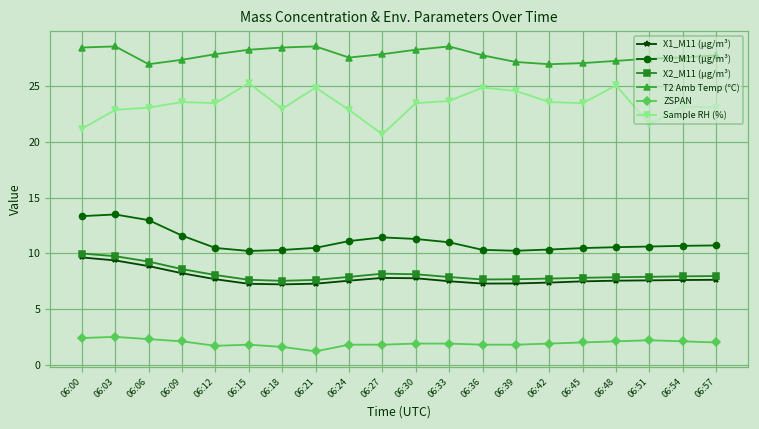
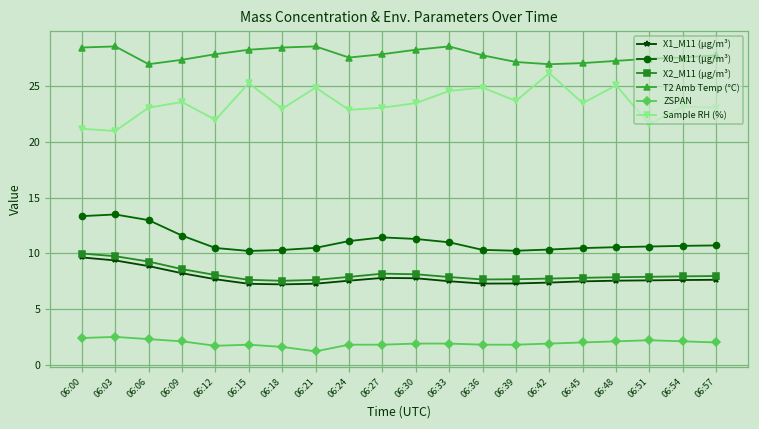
Sample RH (%), 06:03: 22.9 -> 21.0
Sample RH (%), 06:12: 23.5 -> 22.0
Sample RH (%), 06:27: 20.7 -> 23.1
Sample RH (%), 06:33: 23.7 -> 24.6
Sample RH (%), 06:39: 24.6 -> 23.7
Sample RH (%), 06:42: 23.6 -> 26.2
